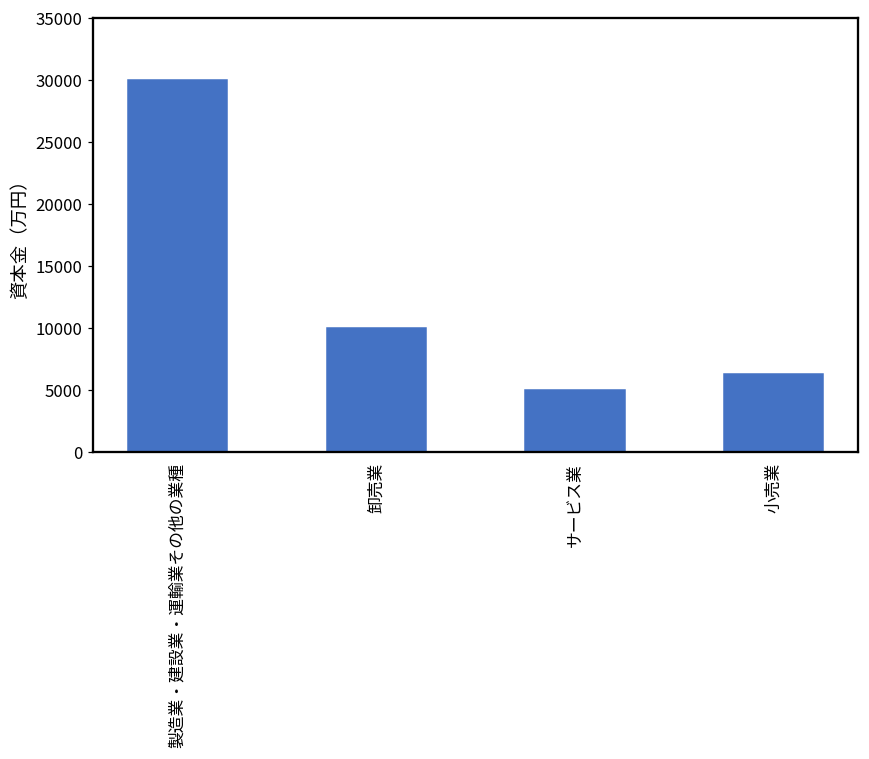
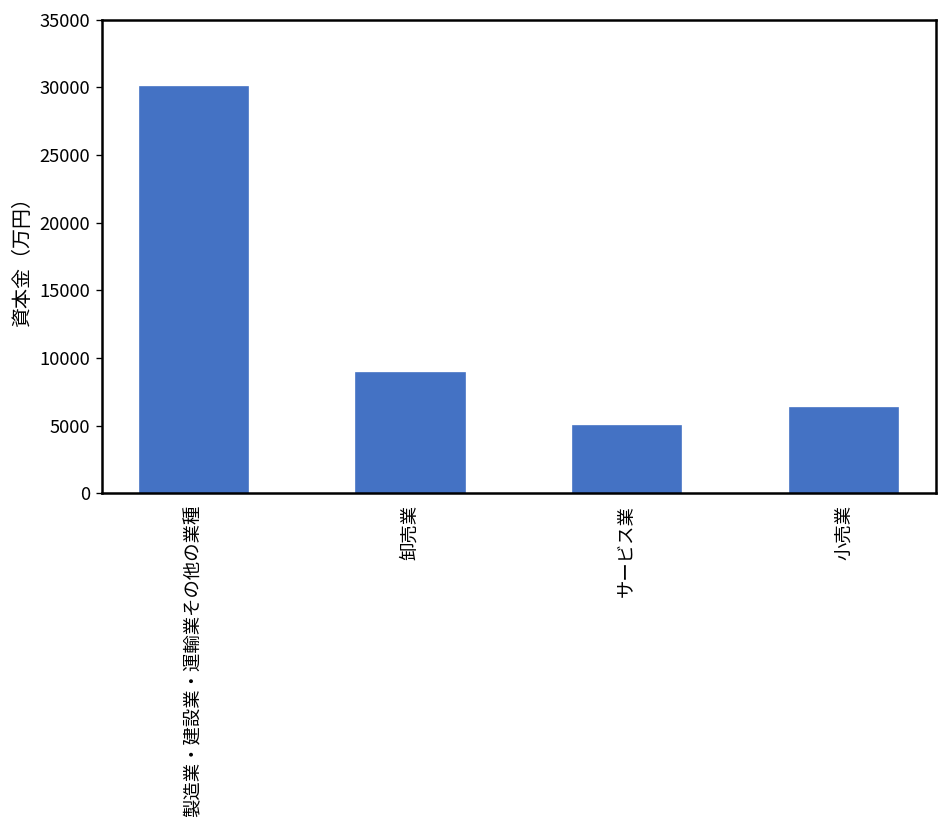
卸売業: 10000 -> 8900
